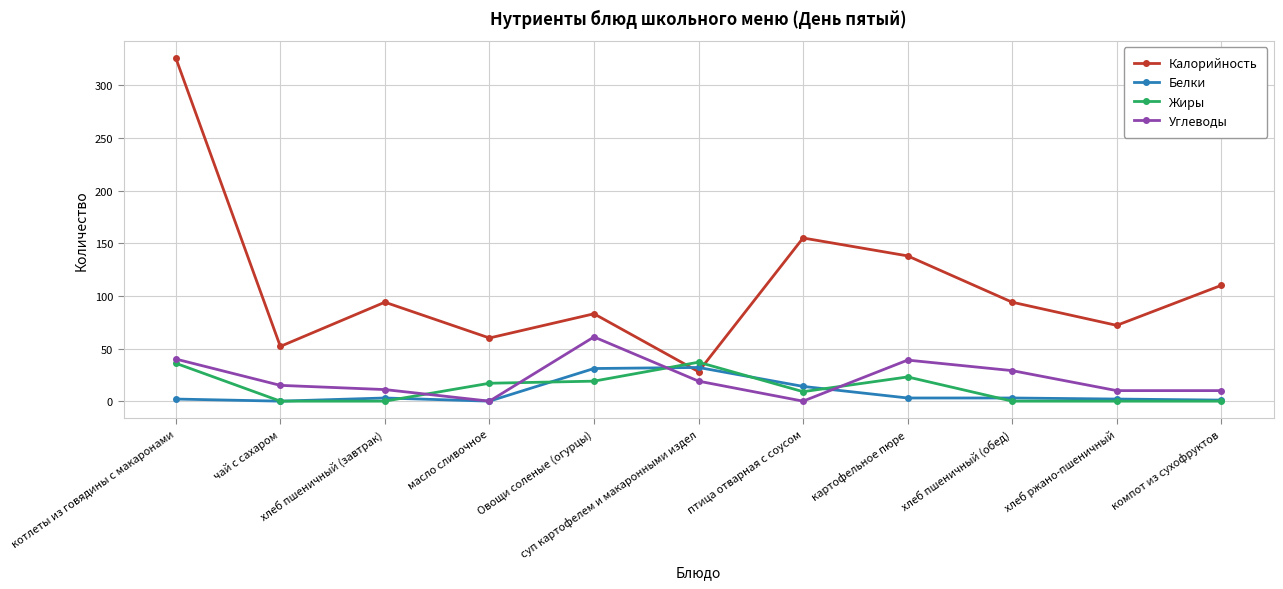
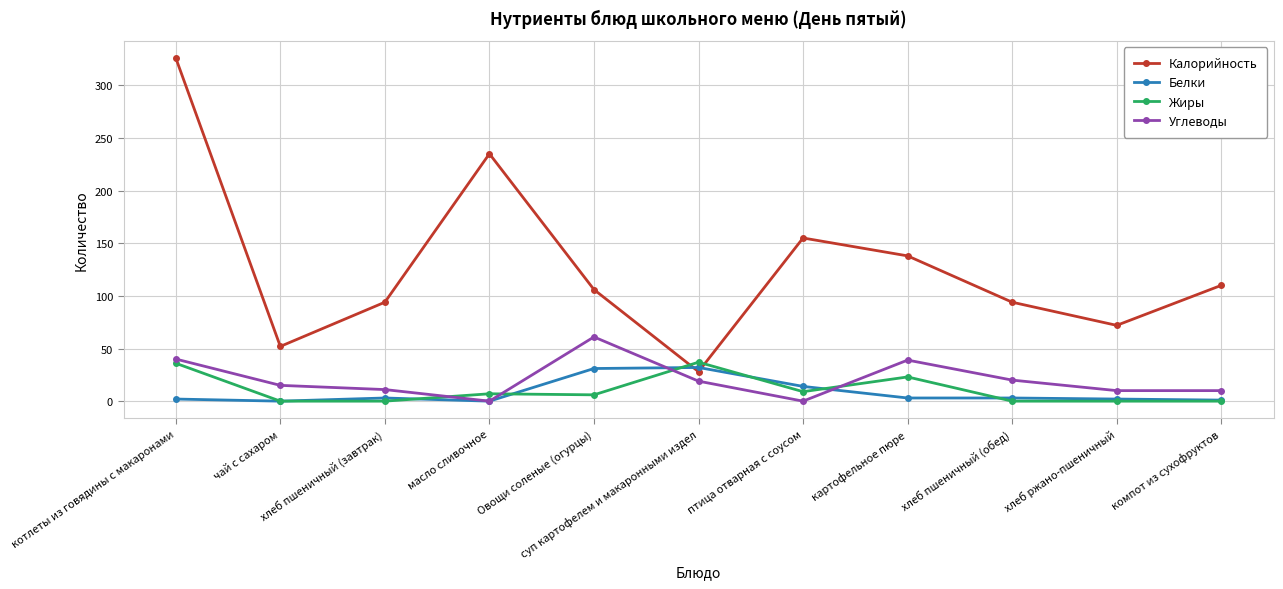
Калорийность, масло сливочное: 60 -> 235
Жиры, масло сливочное: 17 -> 7
Калорийность, Овощи соленые (огурцы): 83 -> 106
Жиры, Овощи соленые (огурцы): 19 -> 6
Углеводы, хлеб пшеничный (обед): 29 -> 20
